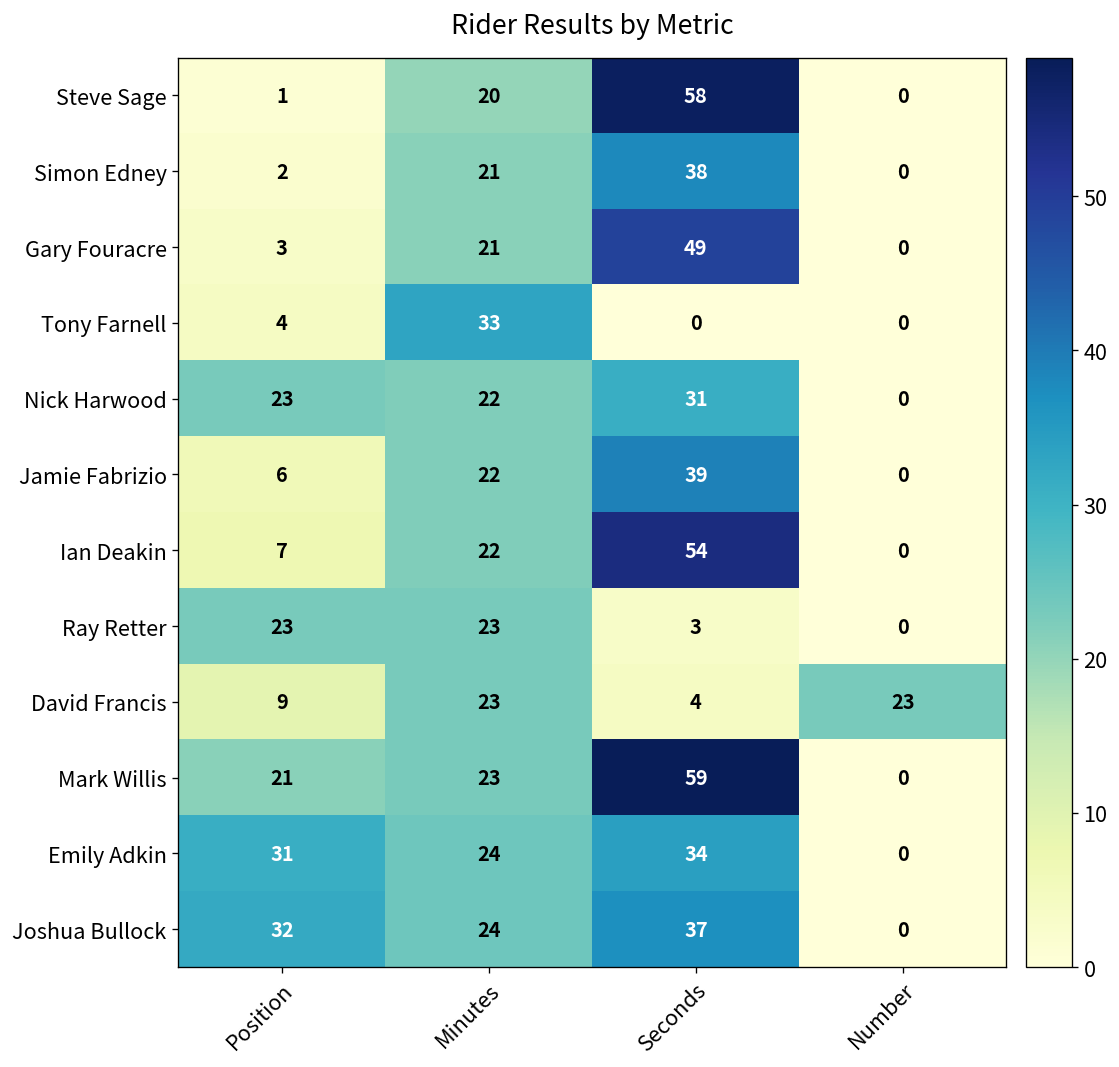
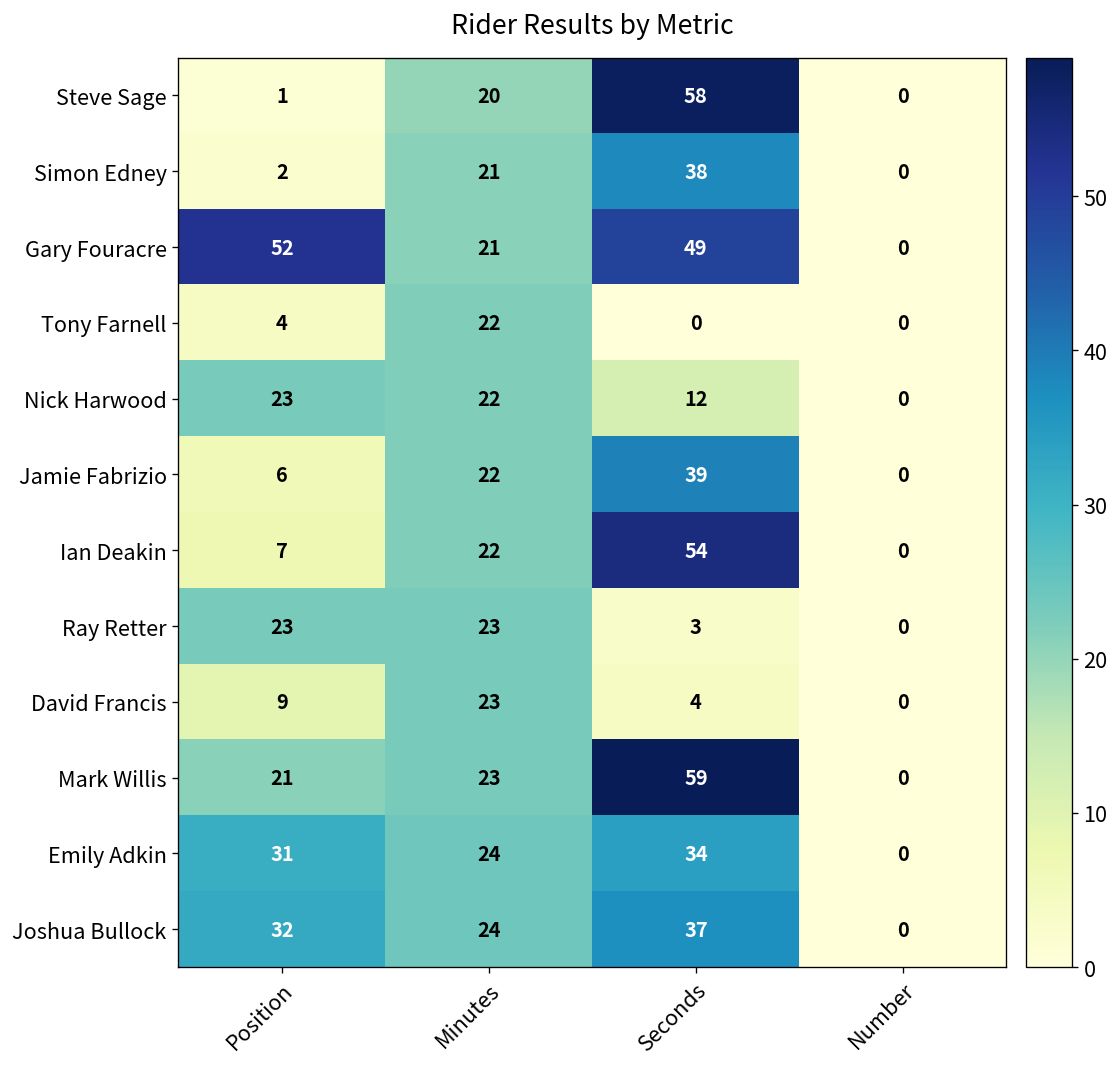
Gary Fouracre, Position: 3 -> 52
Tony Farnell, Minutes: 33 -> 22
Nick Harwood, Seconds: 31 -> 12
David Francis, Number: 23 -> 0
